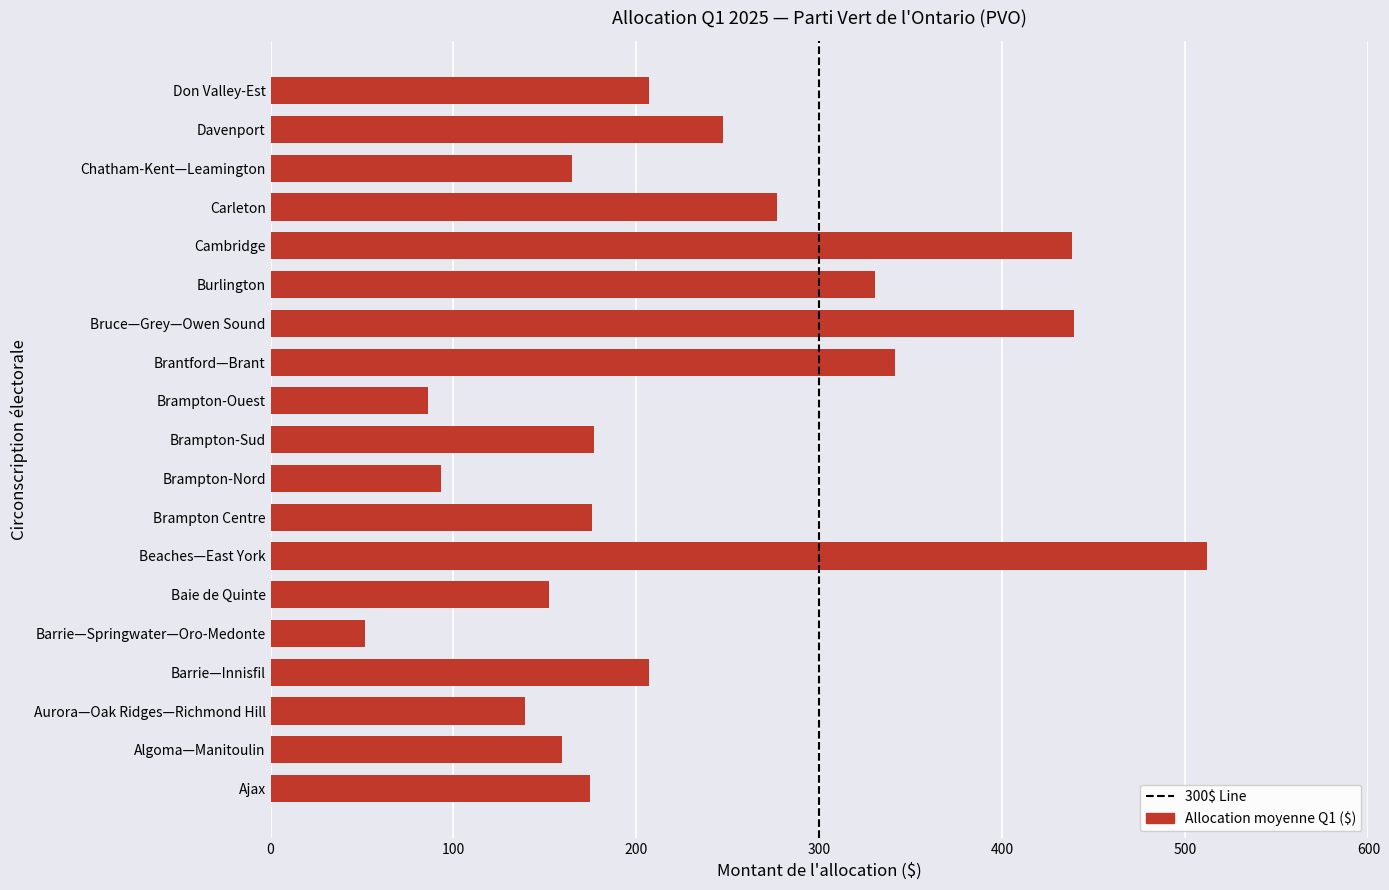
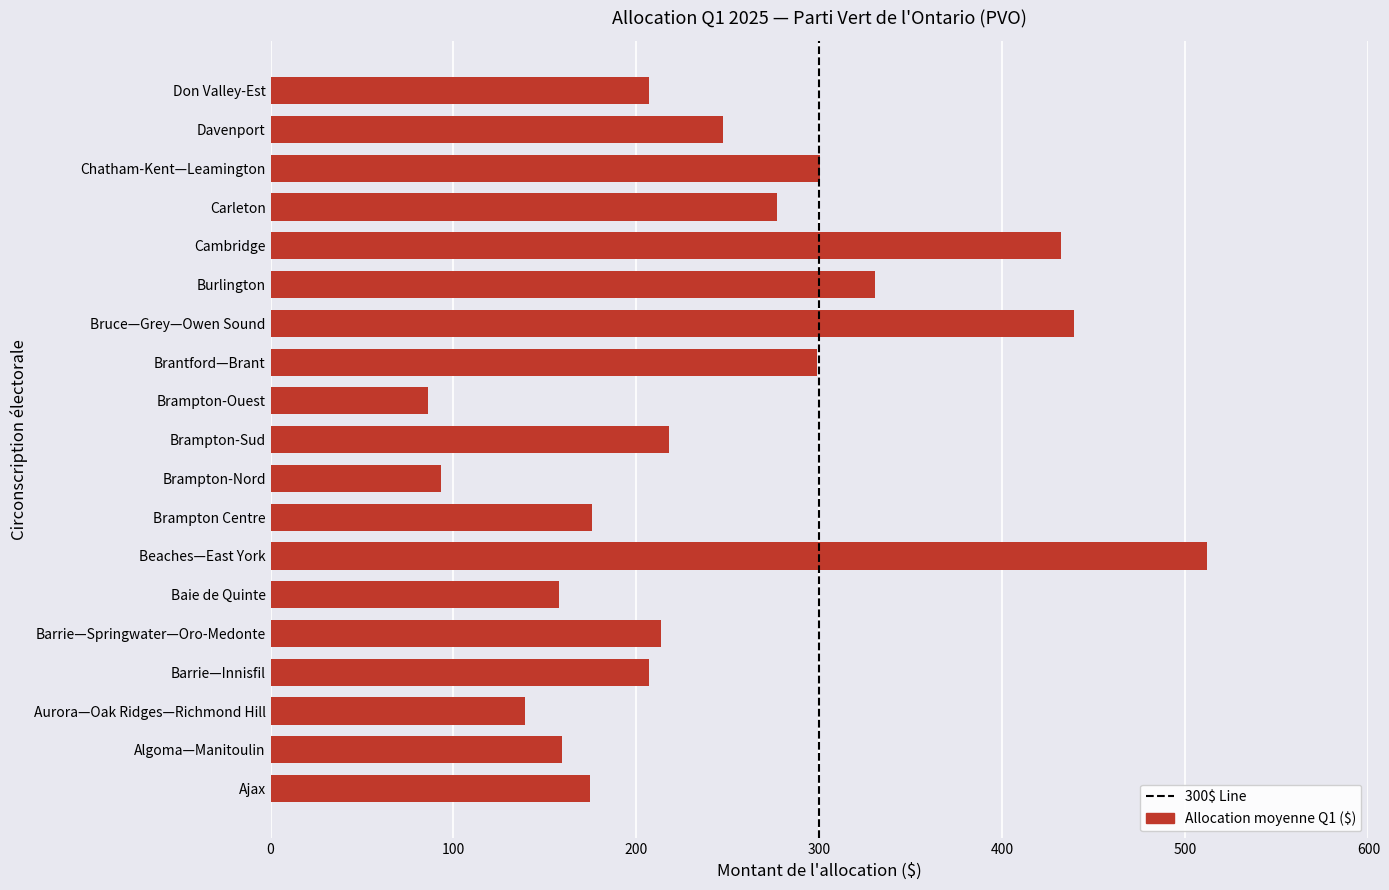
Chatham-Kent—Leamington: 165 -> 300
Cambridge: 438 -> 432
Brantford—Brant: 341 -> 299
Brampton-Sud: 177 -> 218
Baie de Quinte: 152 -> 158
Barrie—Springwater—Oro-Medonte: 52 -> 213
